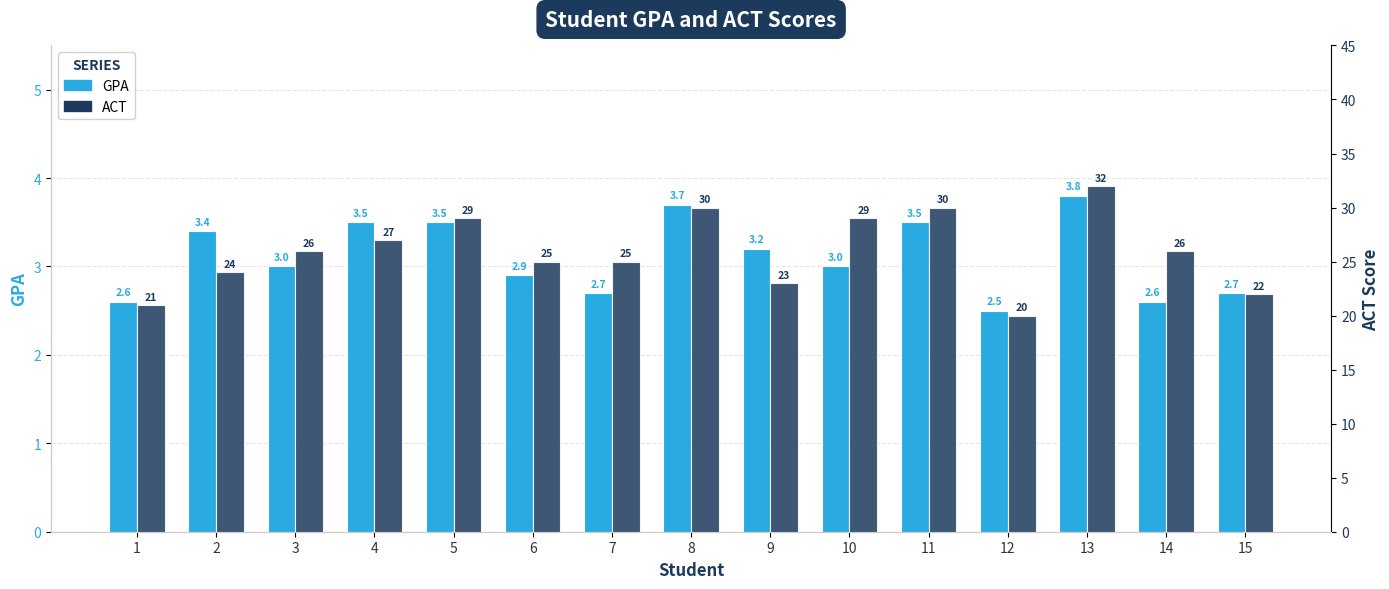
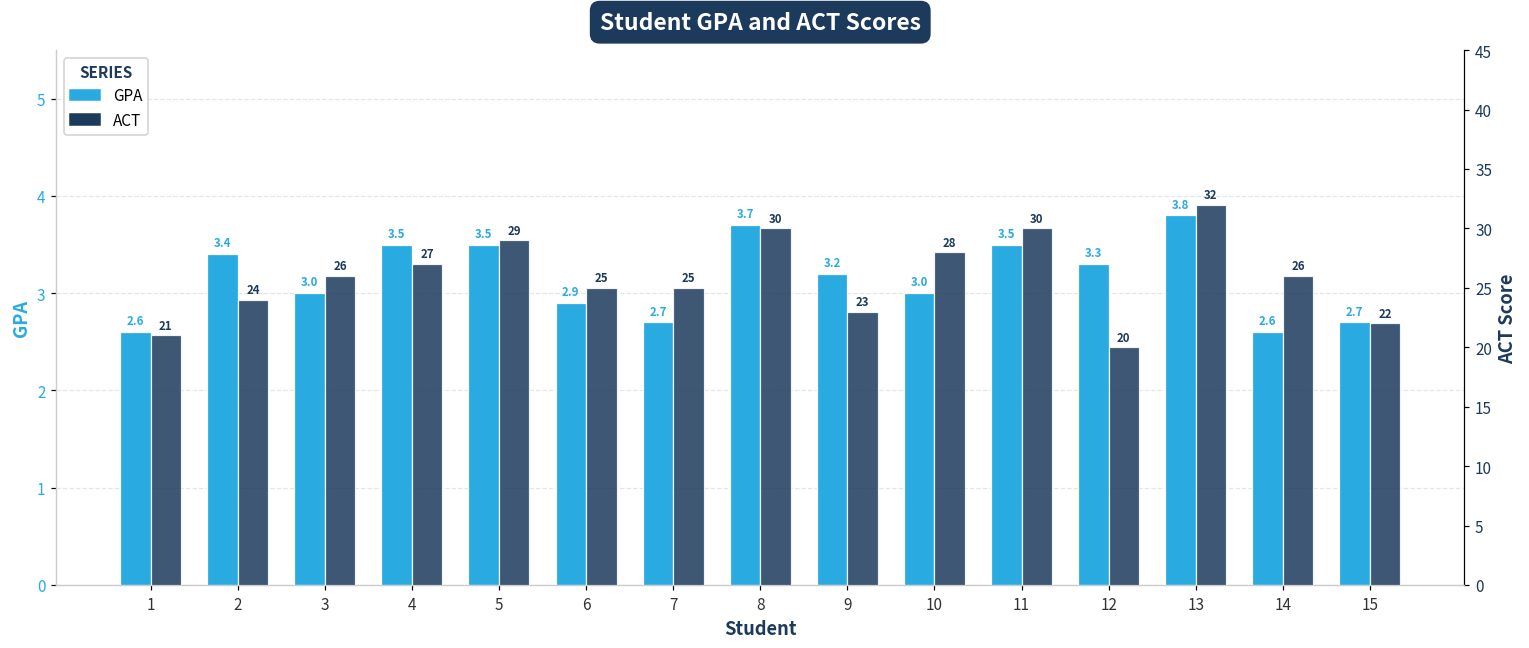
GPA, 12: 2.5 -> 3.3
ACT, 10: 29 -> 28
